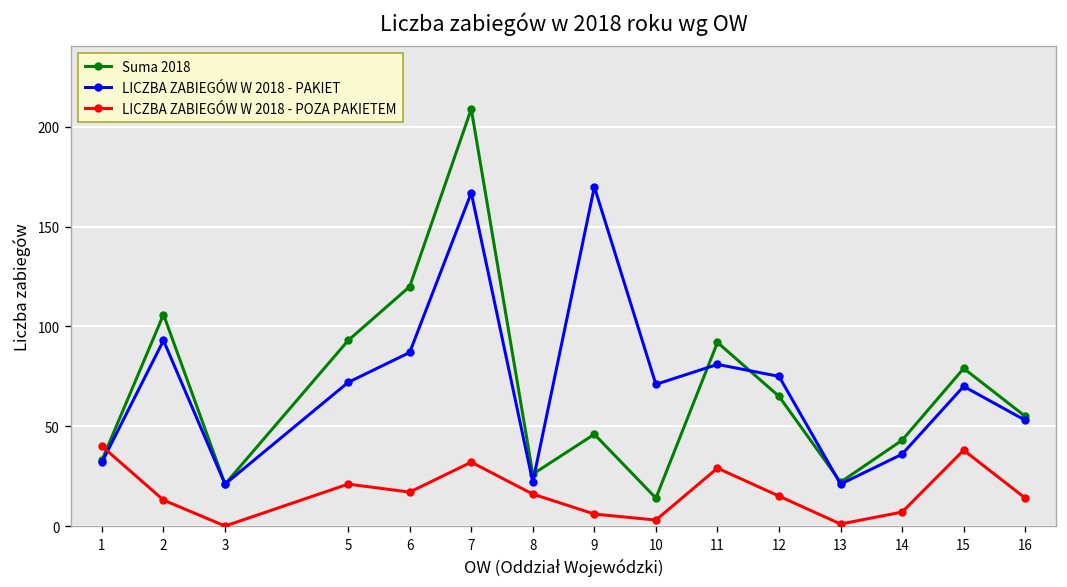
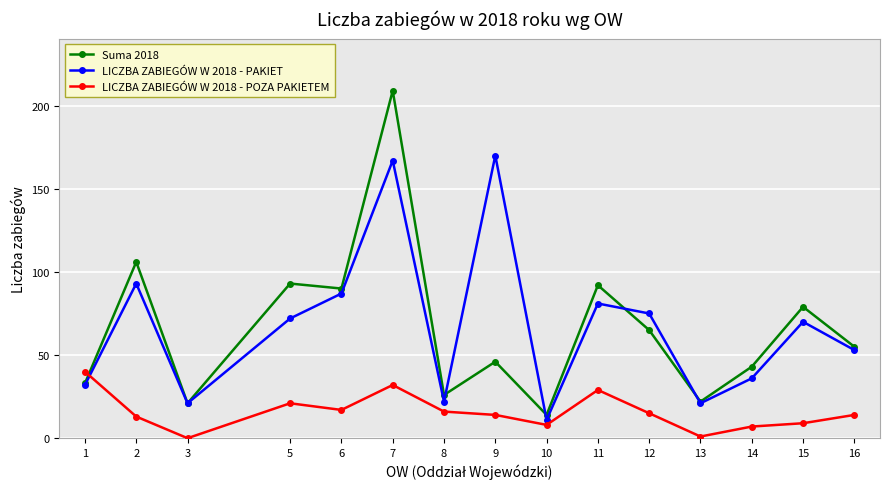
Suma 2018, 6: 120 -> 90
LICZBA ZABIEGÓW W 2018 - POZA PAKIETEM, 9: 6 -> 14
LICZBA ZABIEGÓW W 2018 - PAKIET, 10: 71 -> 11
LICZBA ZABIEGÓW W 2018 - POZA PAKIETEM, 10: 3 -> 8
LICZBA ZABIEGÓW W 2018 - POZA PAKIETEM, 15: 38 -> 9
